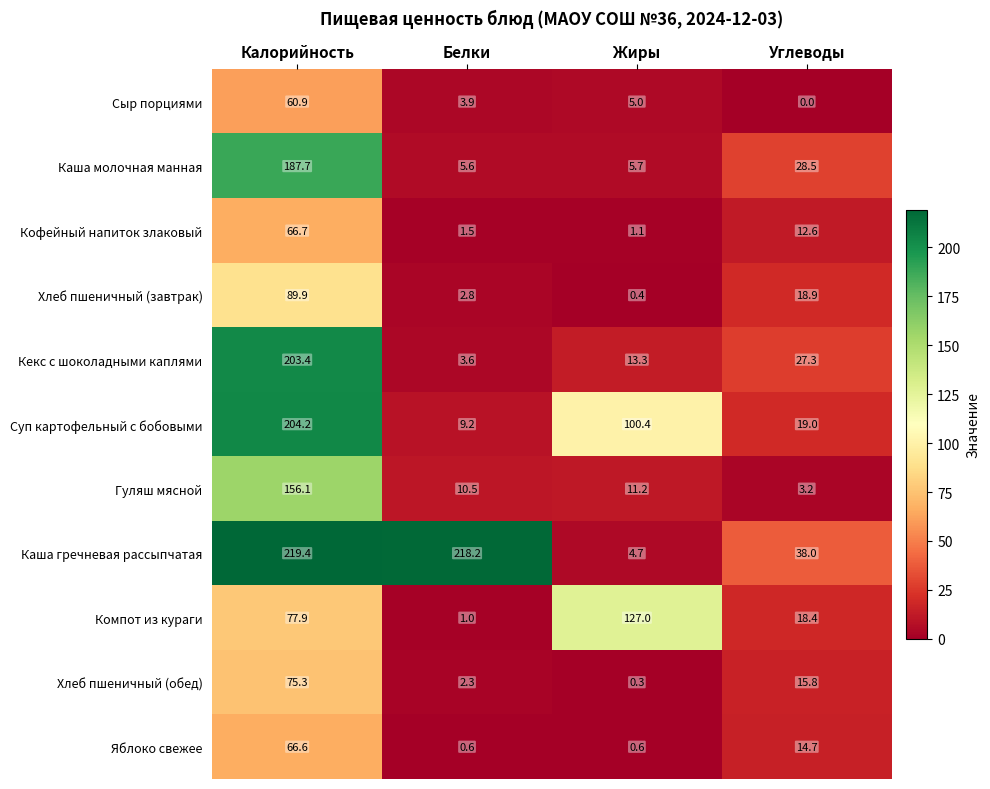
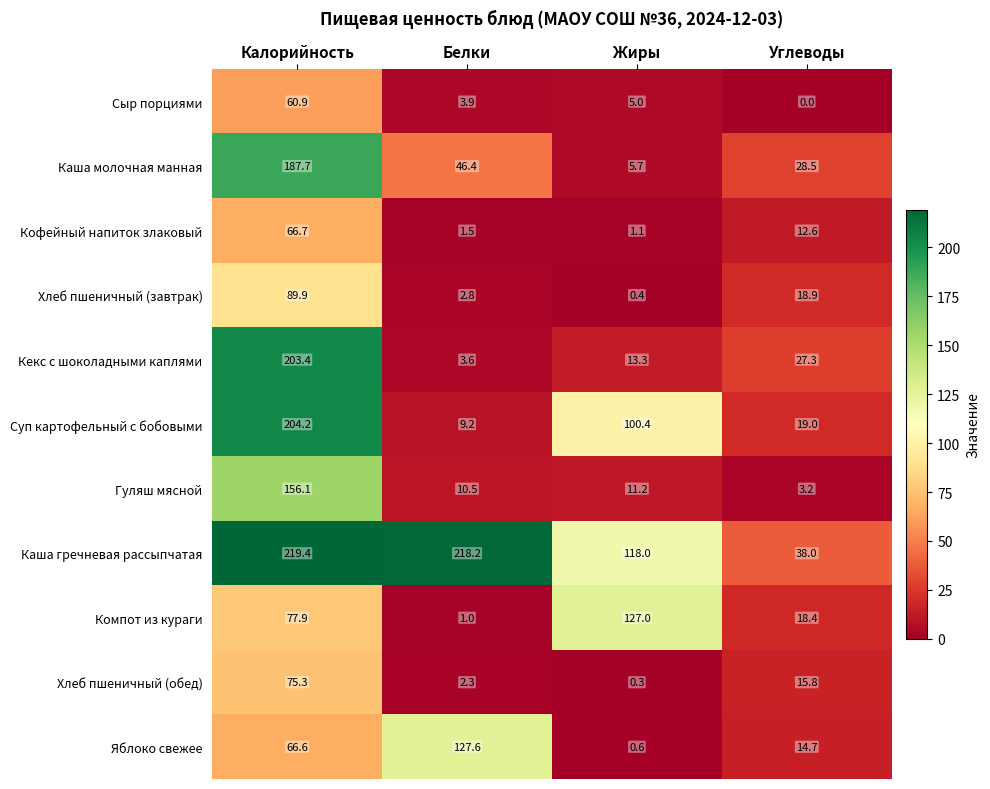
Каша молочная манная, Белки: 5.6 -> 46.4
Каша гречневая рассыпчатая, Жиры: 4.7 -> 118.0
Яблоко свежее, Белки: 0.6 -> 127.6
